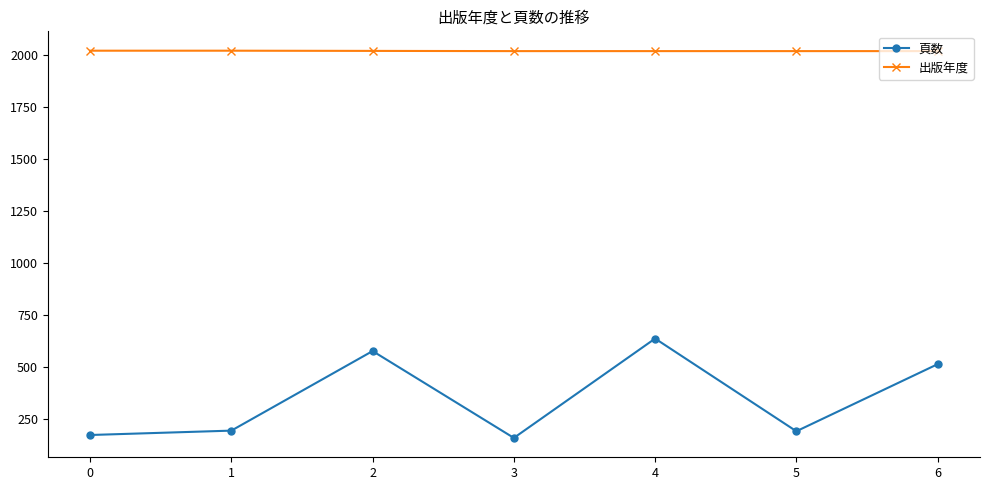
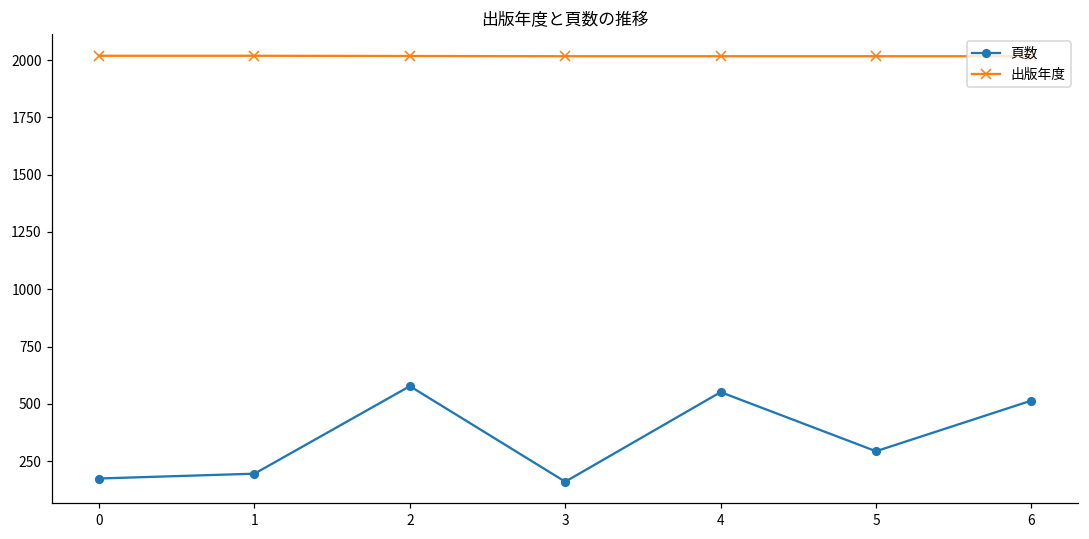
頁数, 4: 640 -> 550
頁数, 5: 190 -> 290
